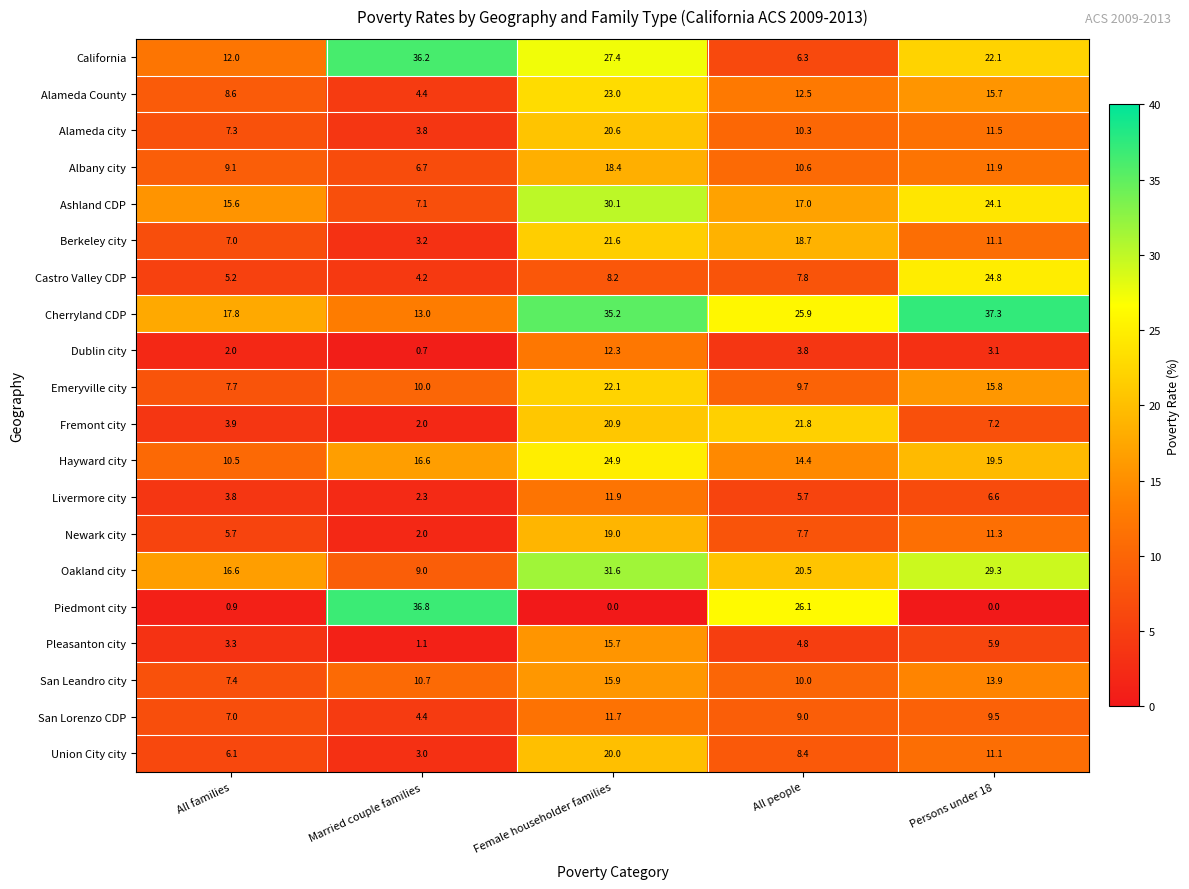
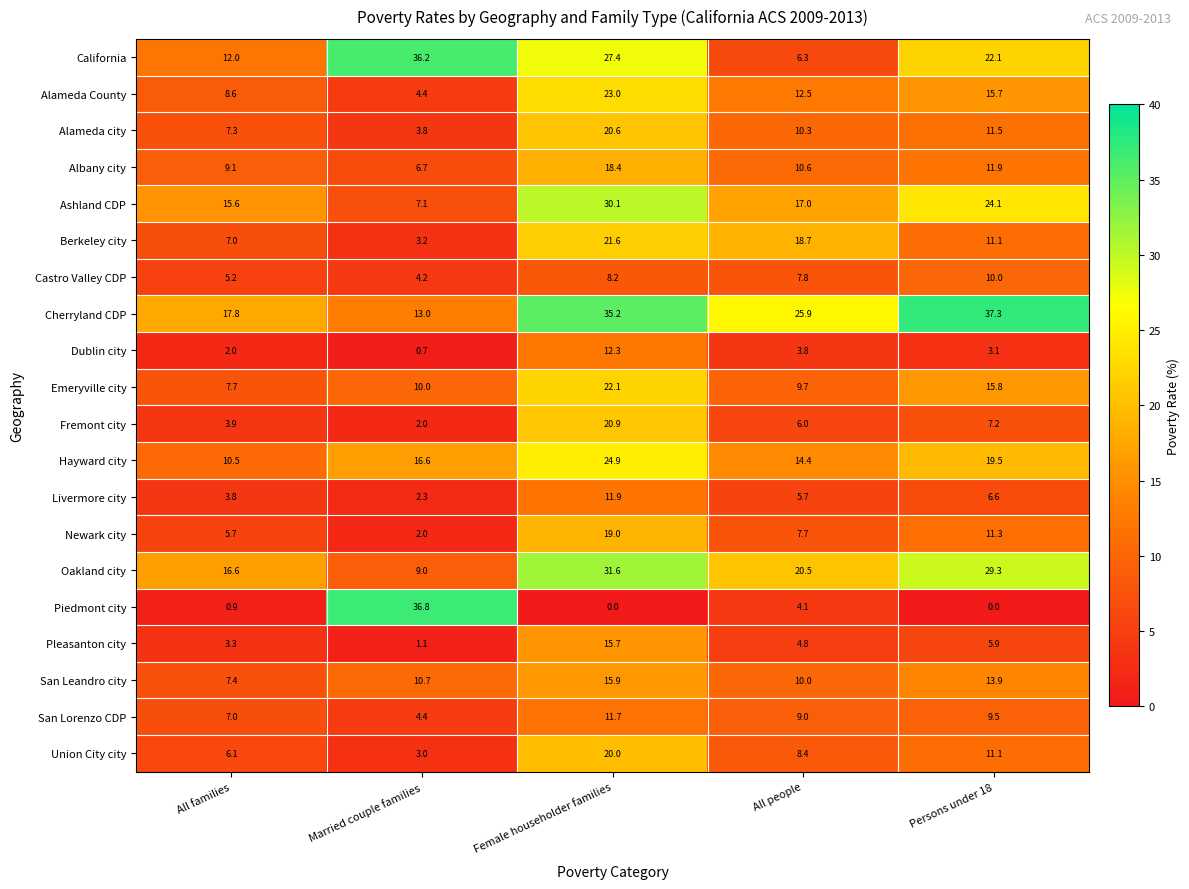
Castro Valley CDP, Persons under 18: 24.8 -> 10.0
Fremont city, All people: 21.8 -> 6.0
Piedmont city, All people: 26.1 -> 4.1
